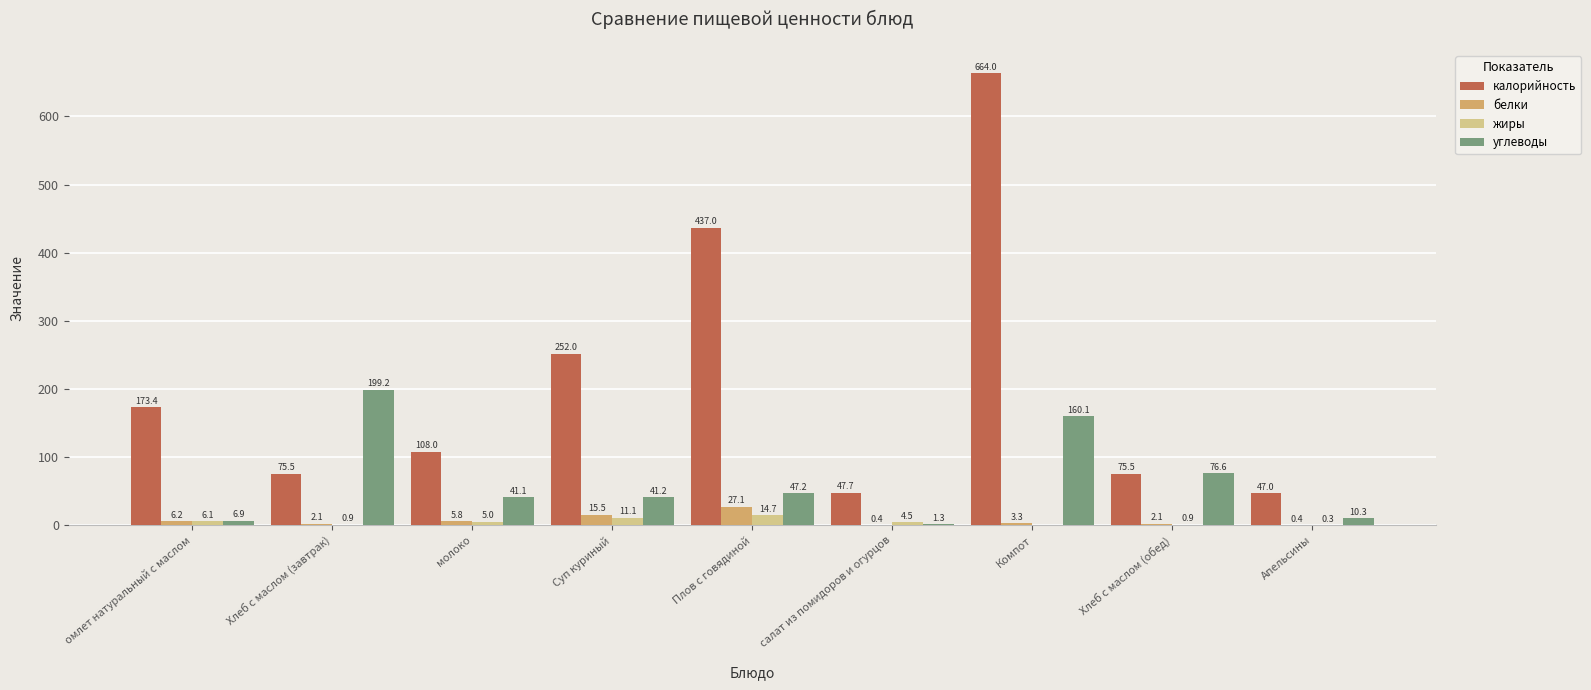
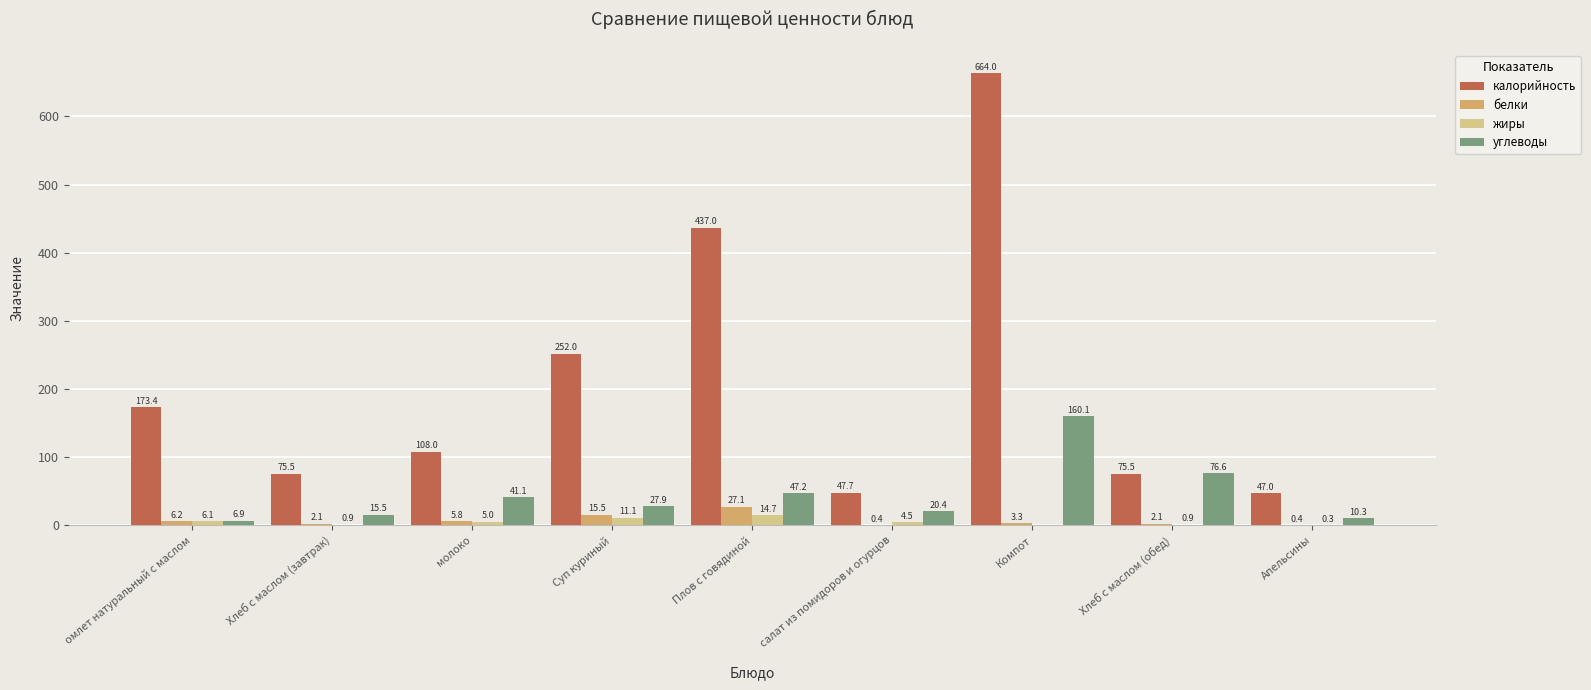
углеводы, Хлеб с маслом (завтрак): 199.2 -> 15.5
углеводы, Суп куриный: 41.2 -> 27.9
углеводы, салат из помидоров и огурцов: 1.3 -> 20.4
